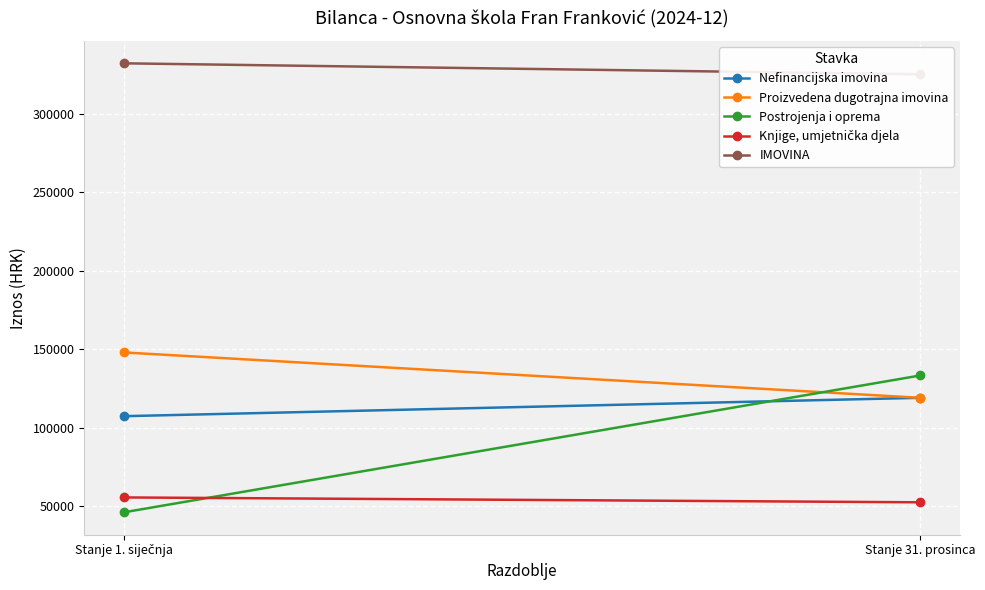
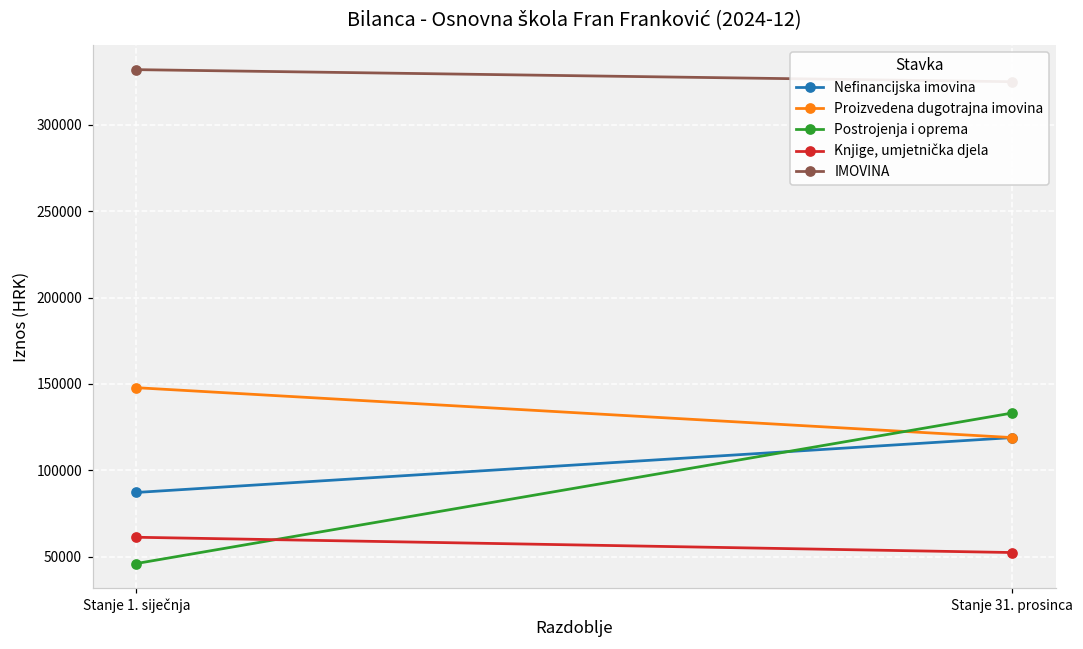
Nefinancijska imovina, Stanje 1. siječnja: 107000 -> 87000
Knjige, umjetnička djela, Stanje 1. siječnja: 55000 -> 61000
